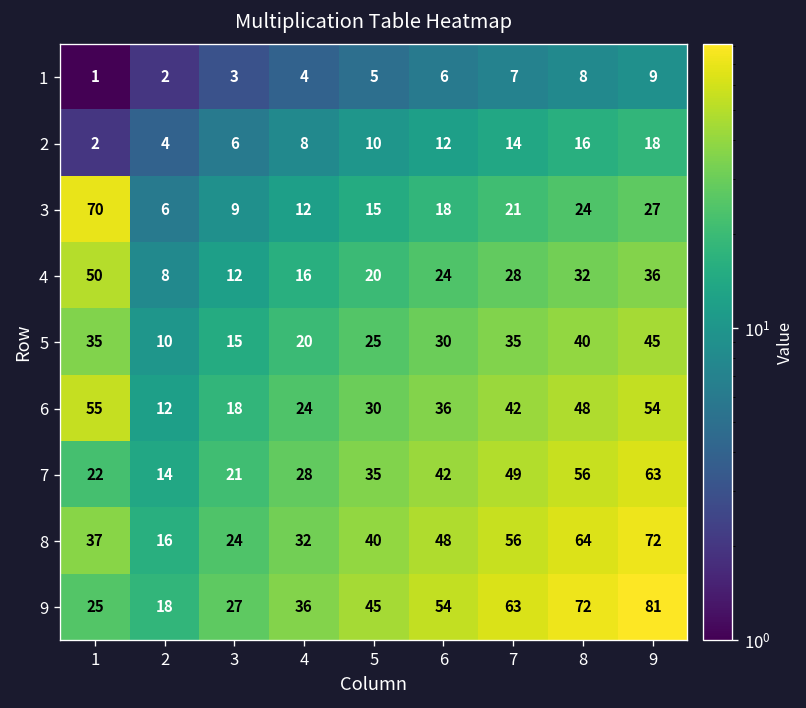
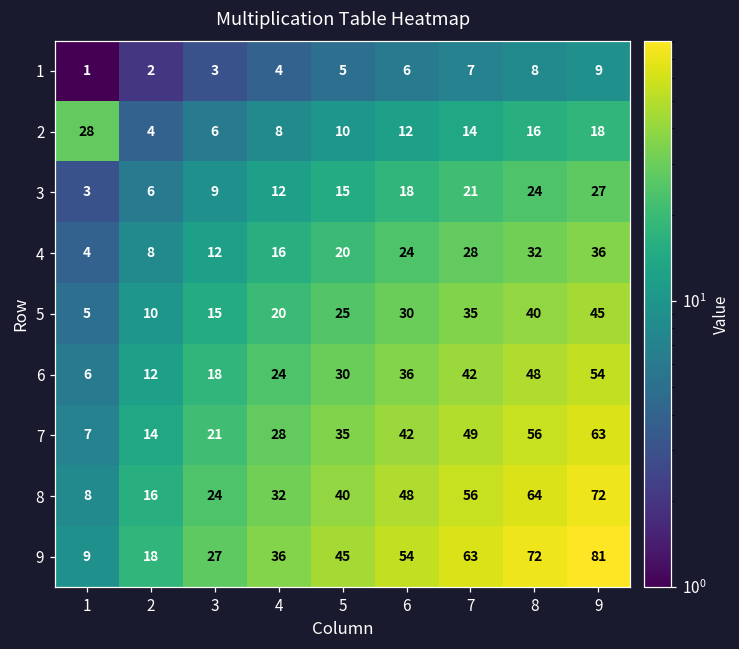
2, 1: 2 -> 28
3, 1: 70 -> 3
4, 1: 50 -> 4
5, 1: 35 -> 5
6, 1: 55 -> 6
7, 1: 22 -> 7
8, 1: 37 -> 8
9, 1: 25 -> 9
